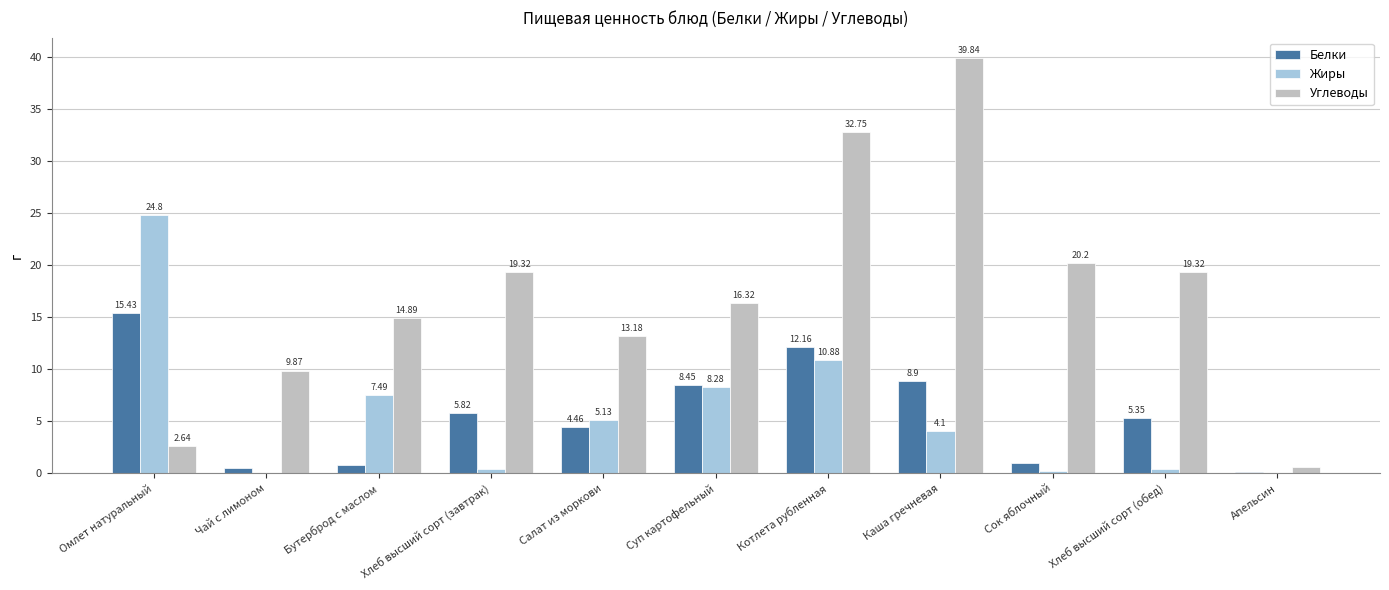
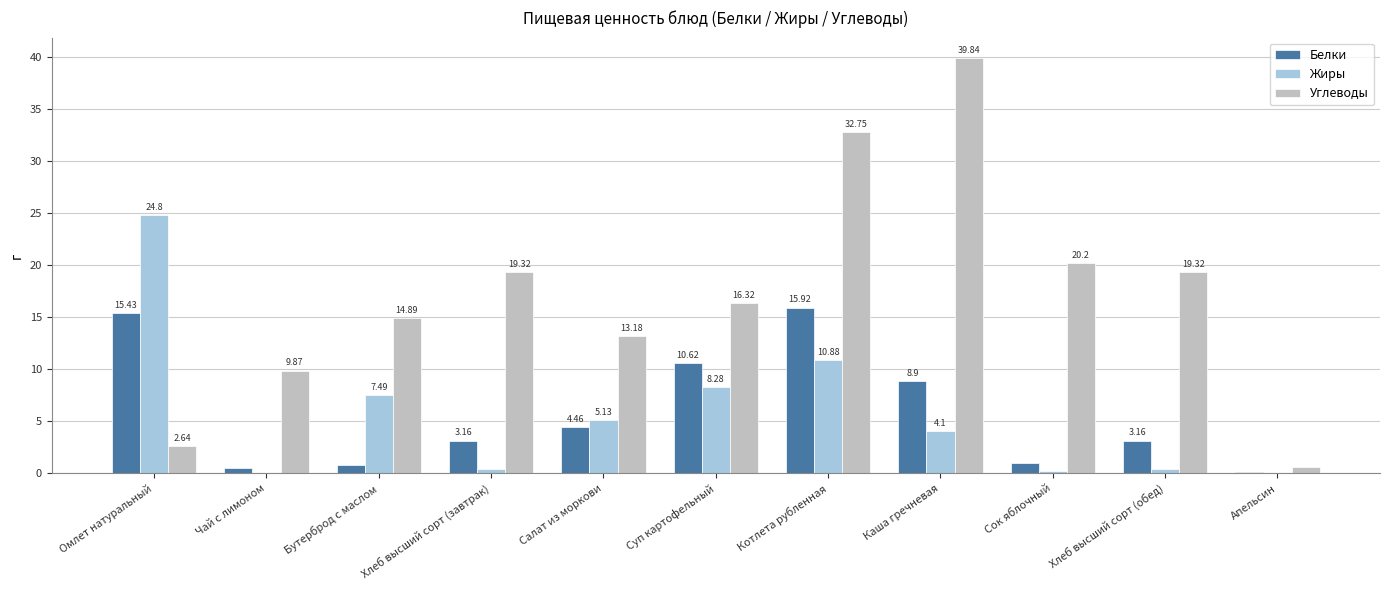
Белки, Хлеб высший сорт (завтрак): 5.82 -> 3.16
Белки, Суп картофельный: 8.45 -> 10.62
Белки, Котлета рубленная: 12.16 -> 15.92
Белки, Хлеб высший сорт (обед): 5.35 -> 3.16
